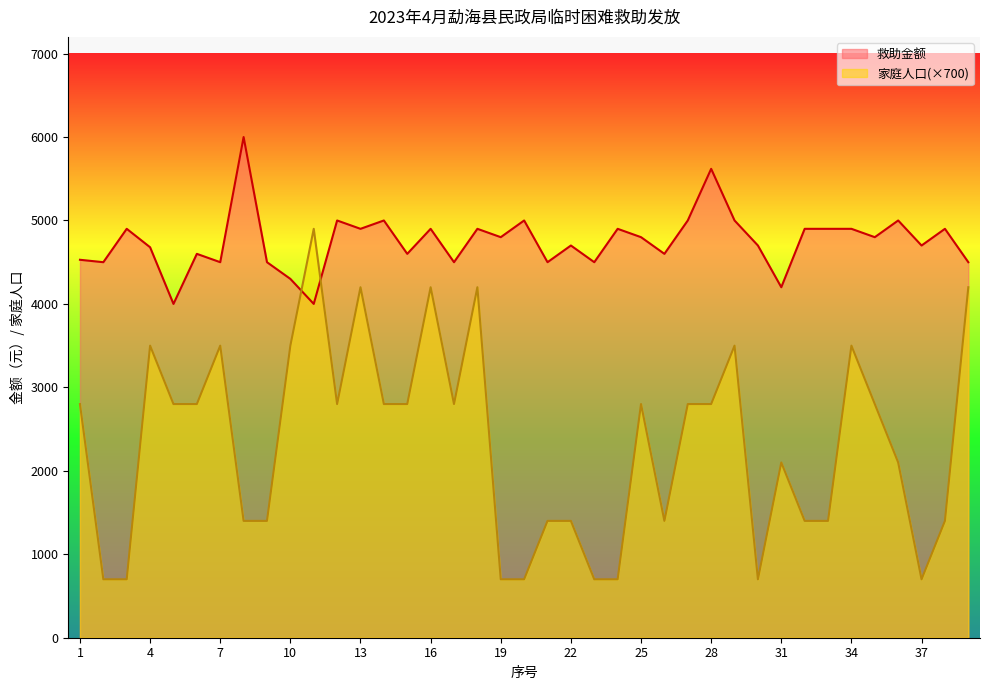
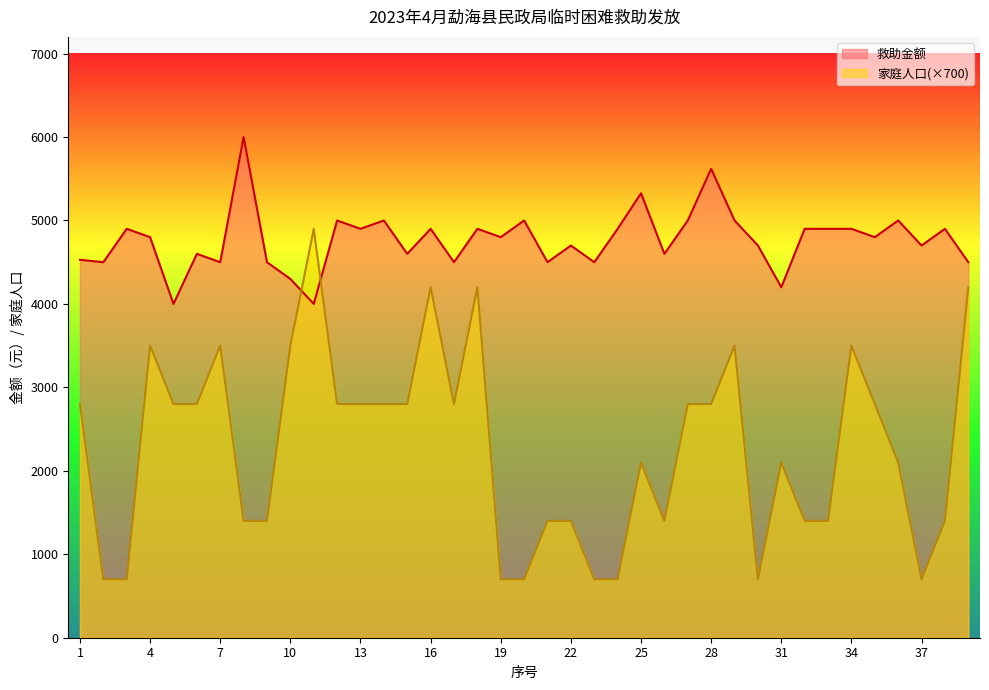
救助金额, 4: 4700 -> 4800
家庭人口(×700), 13: 4200 -> 2800
救助金额, 25: 4800 -> 5300
家庭人口(×700), 25: 2800 -> 2100
